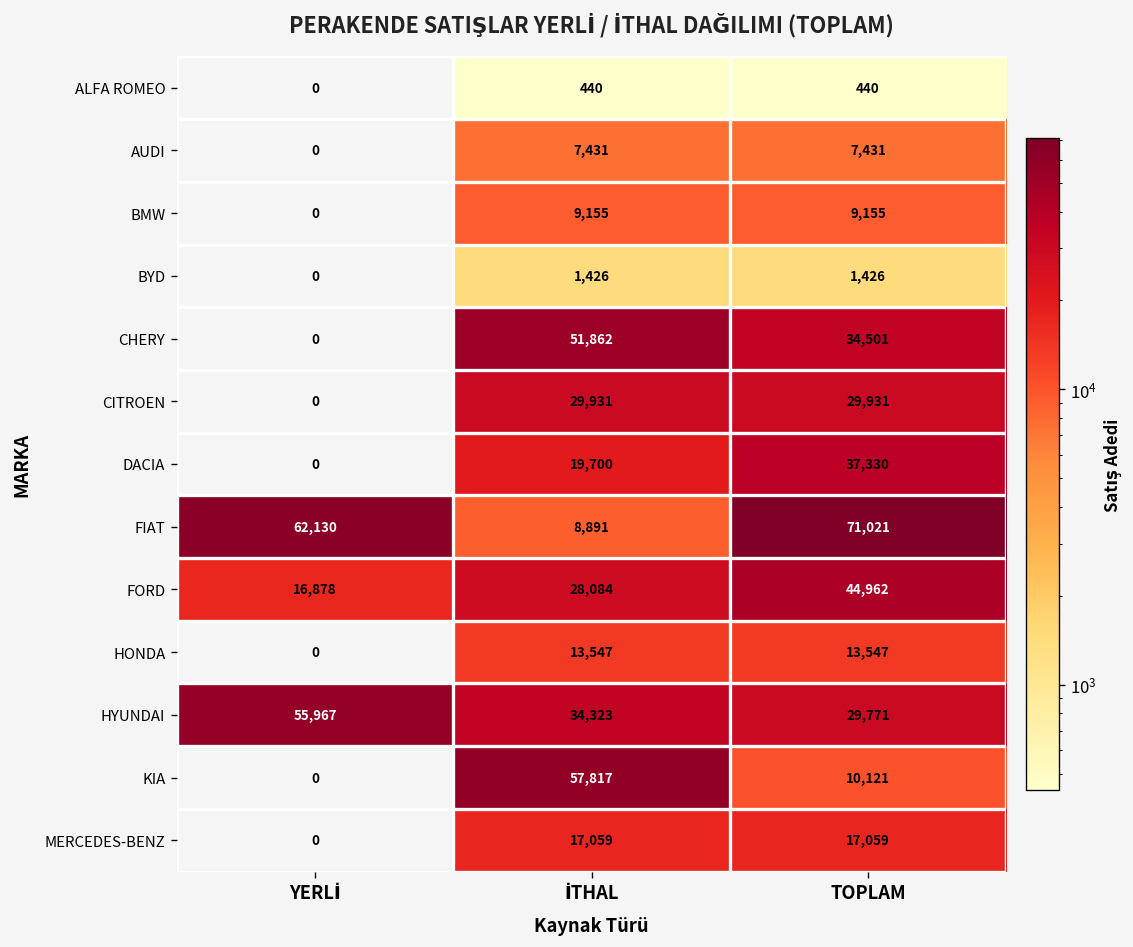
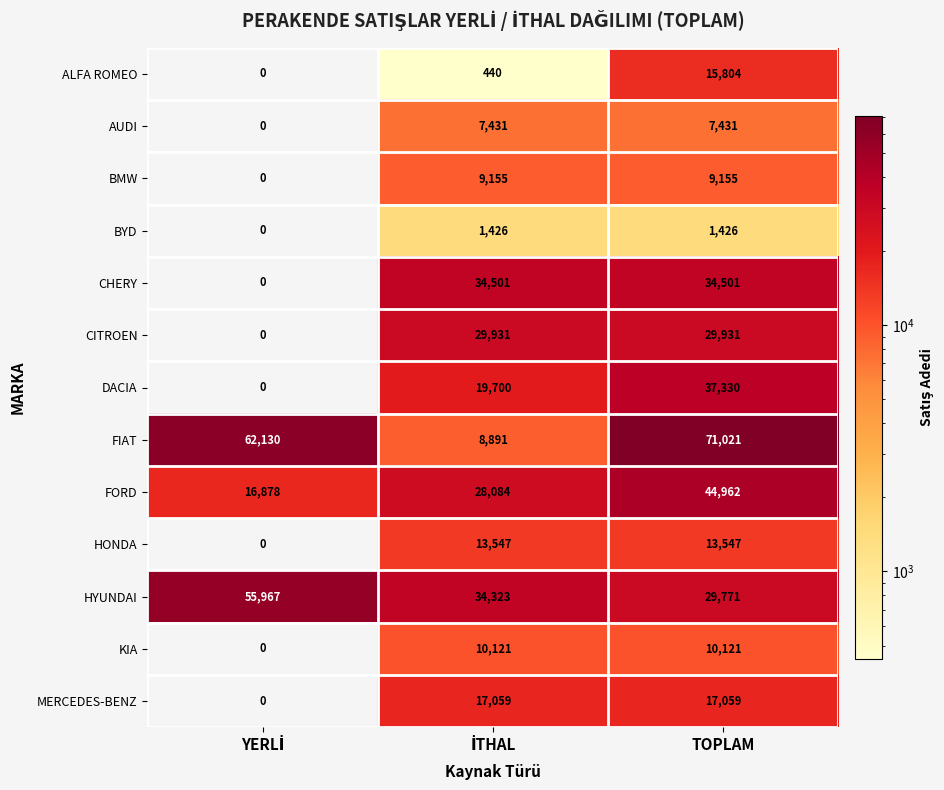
ALFA ROMEO, TOPLAM: 440 -> 15,804
CHERY, İTHAL: 51,862 -> 34,501
KIA, İTHAL: 57,817 -> 10,121
